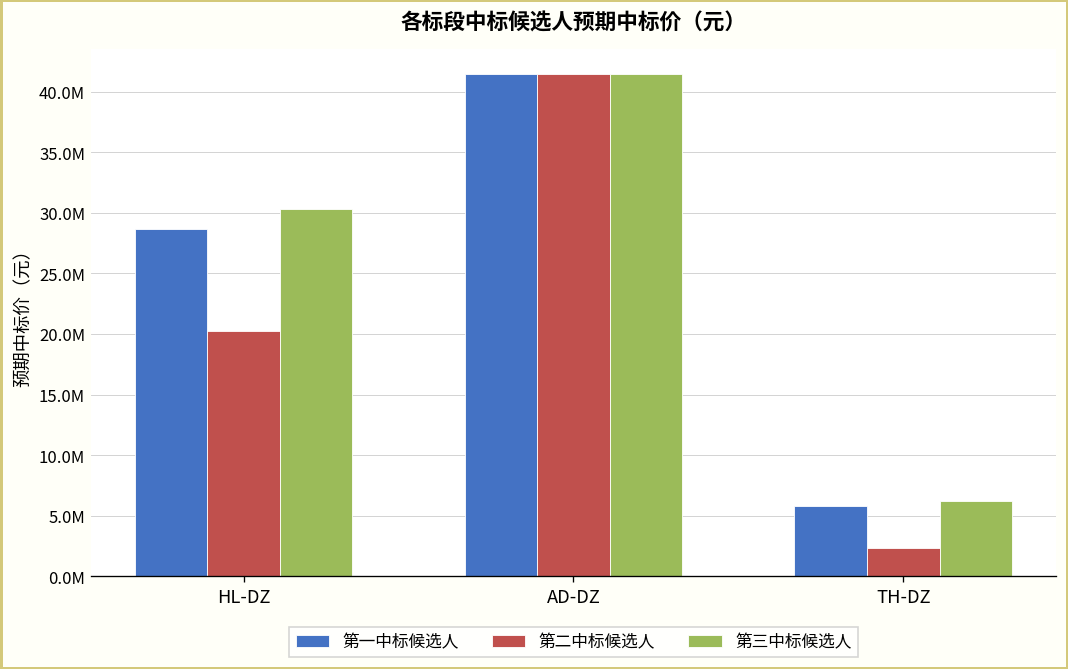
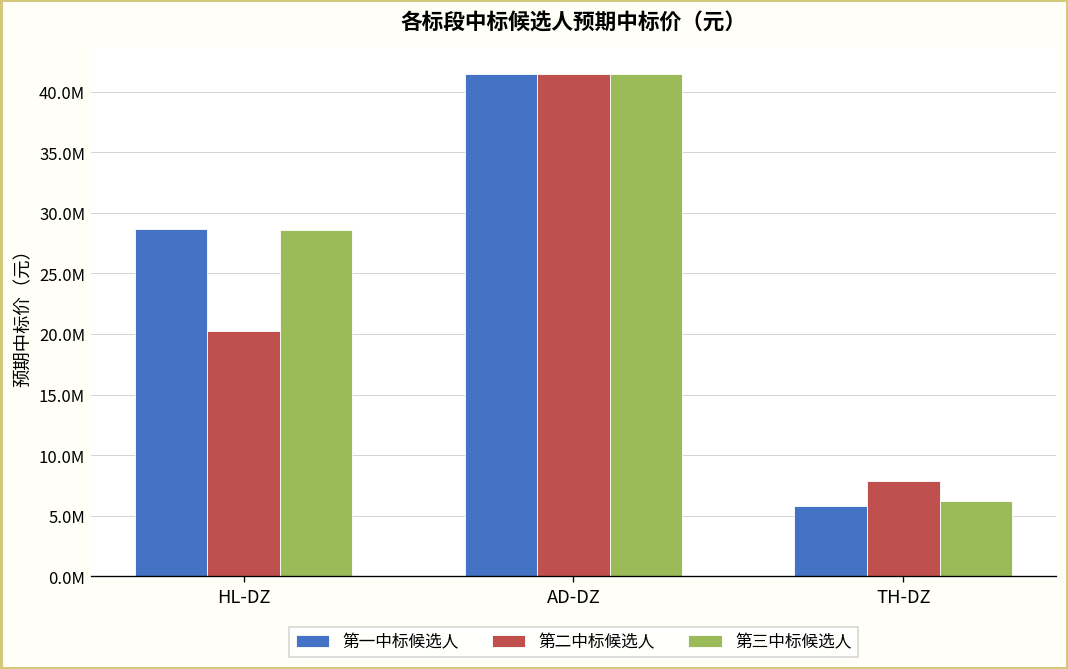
第三中标候选人, HL-DZ: 30300000 -> 28600000
第二中标候选人, TH-DZ: 2300000 -> 7900000
